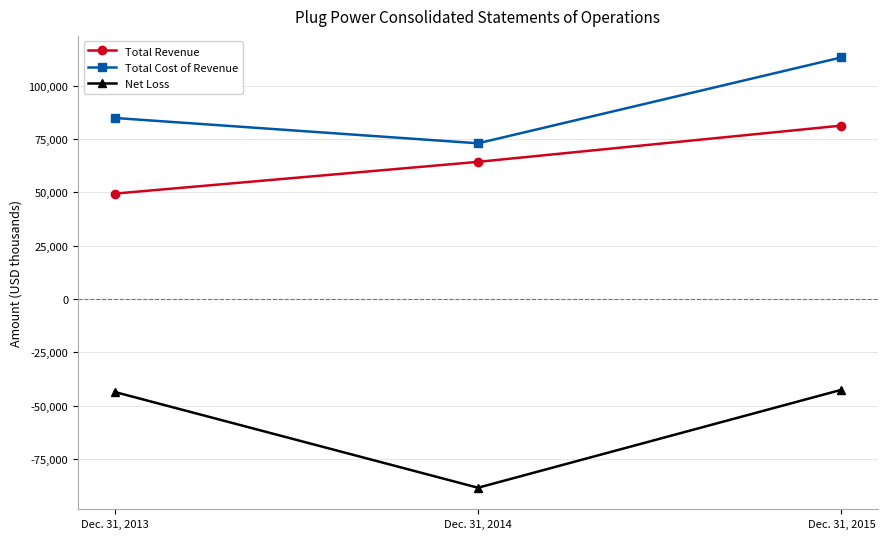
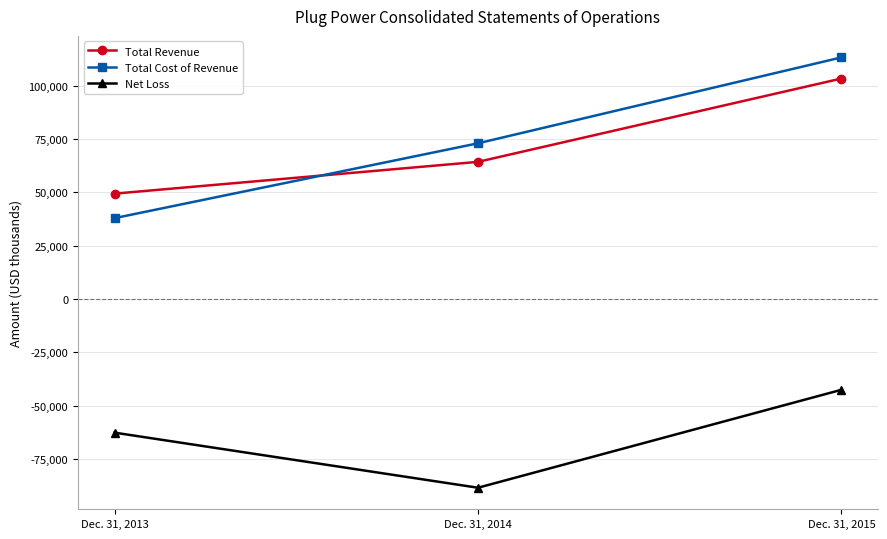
Total Cost of Revenue, Dec. 31, 2013: 85,000 -> 38,000
Net Loss, Dec. 31, 2013: -44,000 -> -63,000
Total Revenue, Dec. 31, 2015: 81,000 -> 103,000
